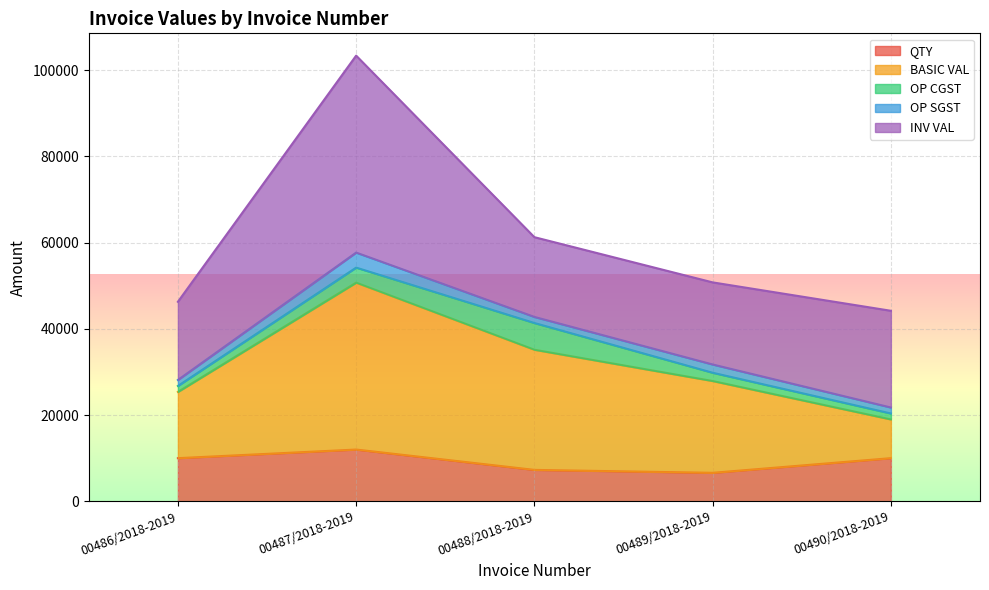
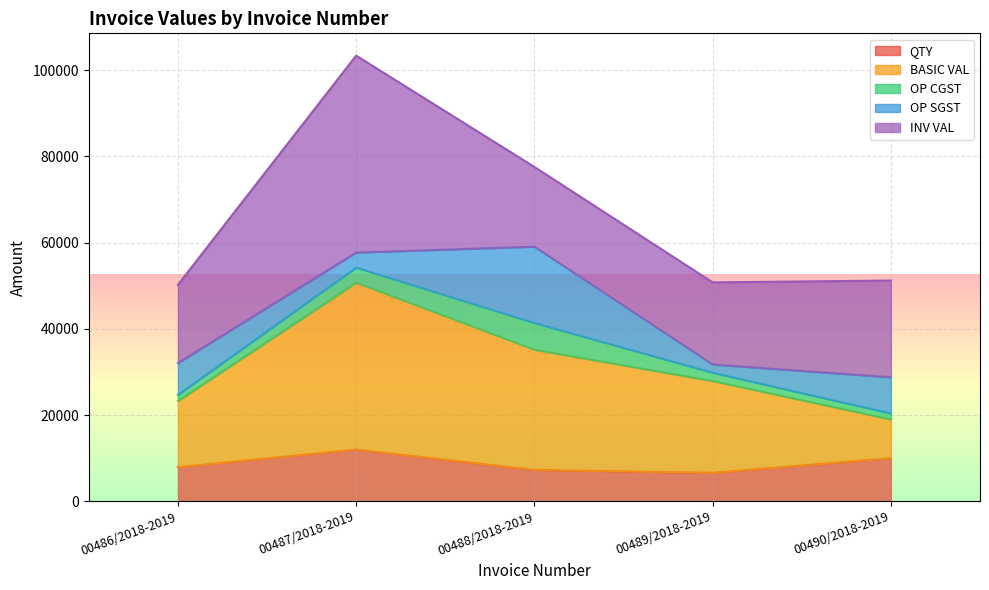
QTY, 00486/2018-2019: 10000 -> 8000
OP SGST, 00486/2018-2019: 1000 -> 7000
OP SGST, 00488/2018-2019: 1000 -> 18000
OP SGST, 00490/2018-2019: 1000 -> 8000
